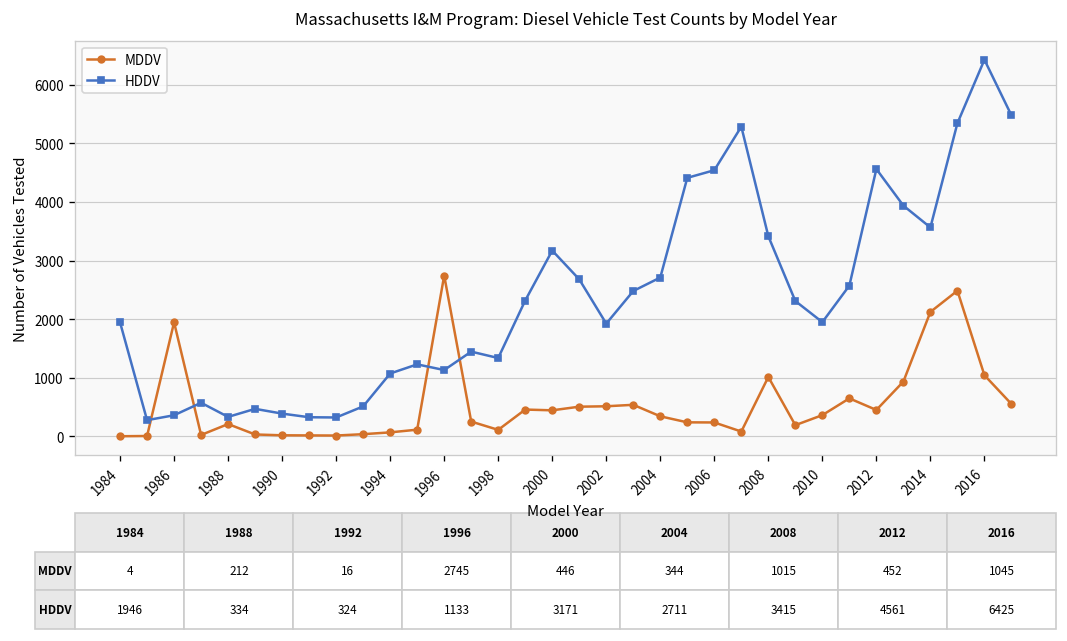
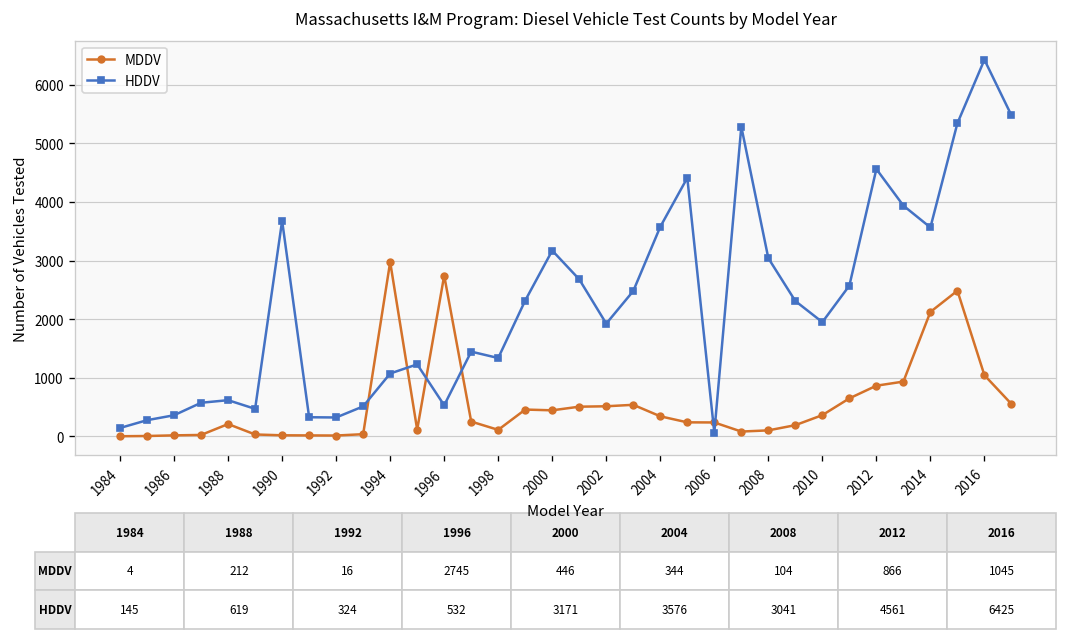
HDDV, 1984: 1946 -> 145
MDDV, 1986: 1900 -> 0
HDDV, 1988: 334 -> 619
HDDV, 1990: 400 -> 3700
MDDV, 1994: 100 -> 3000
HDDV, 1996: 1133 -> 532
HDDV, 2004: 2711 -> 3576
HDDV, 2006: 4500 -> 100
MDDV, 2008: 1015 -> 104
HDDV, 2008: 3415 -> 3041
MDDV, 2012: 452 -> 866
